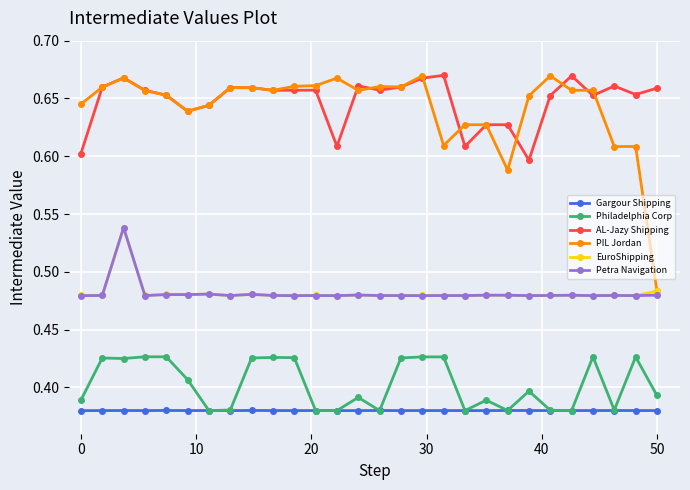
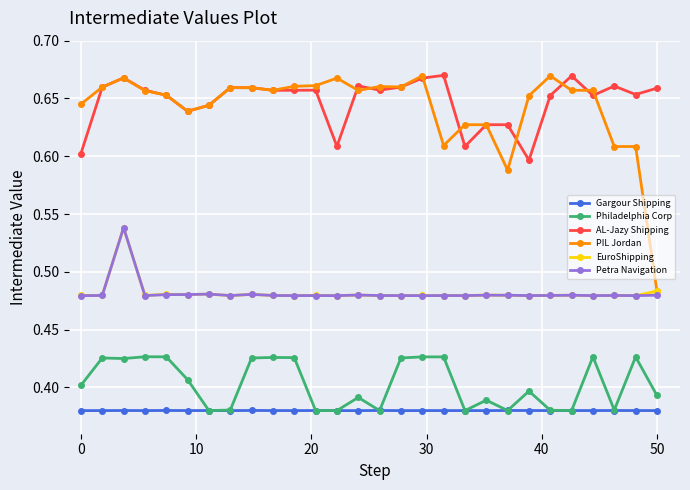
Philadelphia Corp, 0: 0.389 -> 0.402
